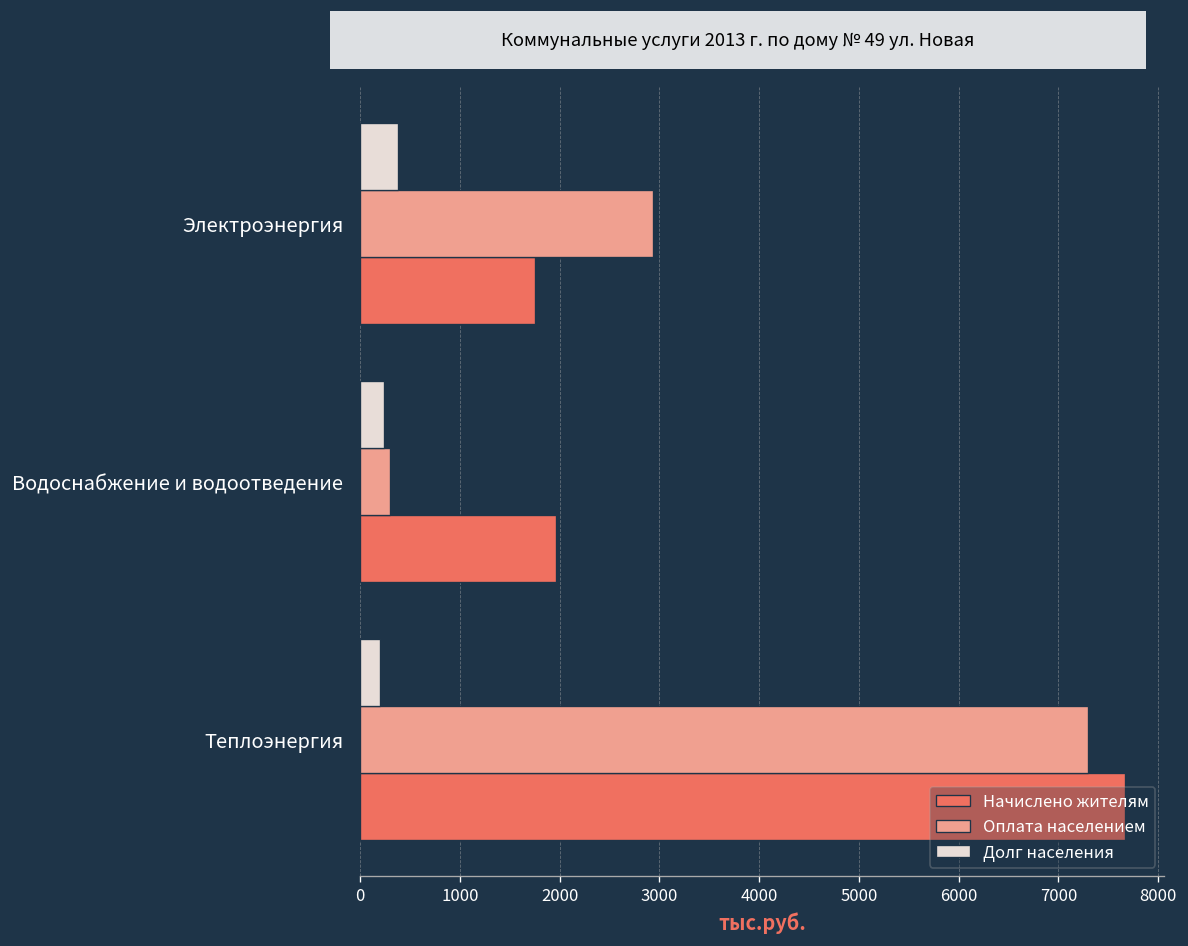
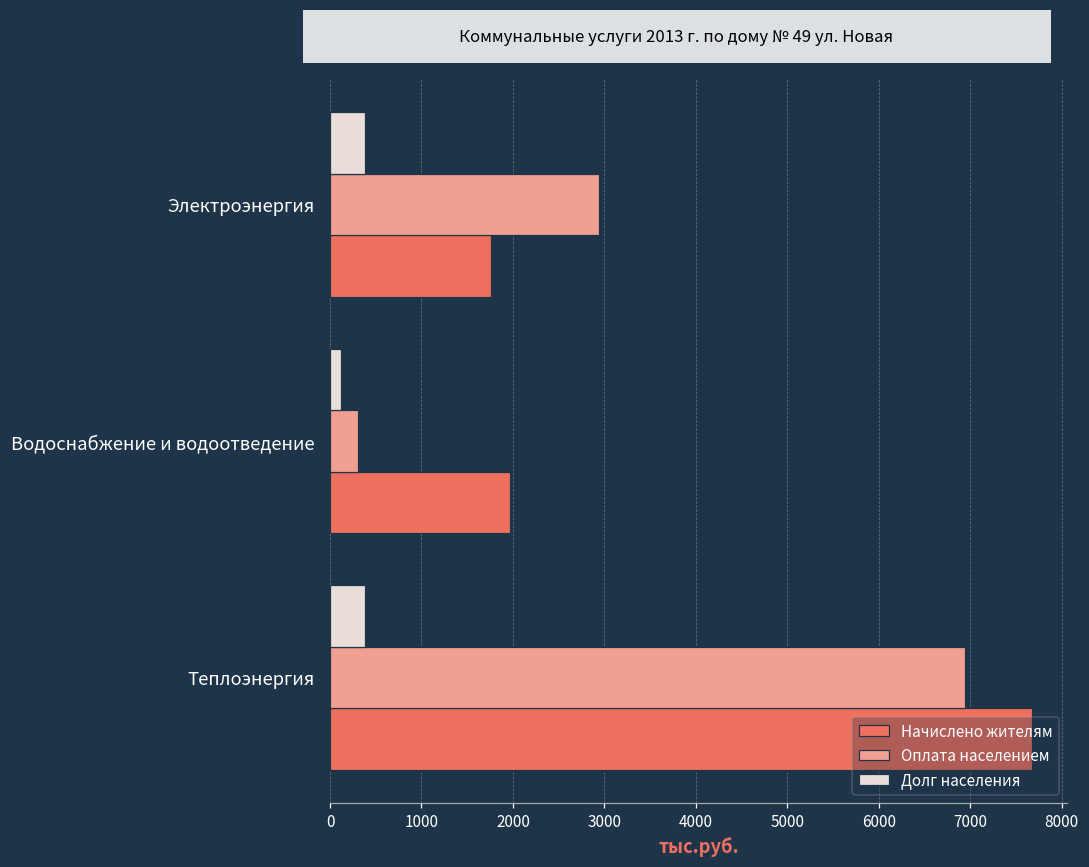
Долг населения, Водоснабжение и водоотведение: 200 -> 100
Долг населения, Теплоэнергия: 200 -> 400
Оплата населением, Теплоэнергия: 7300 -> 6900
